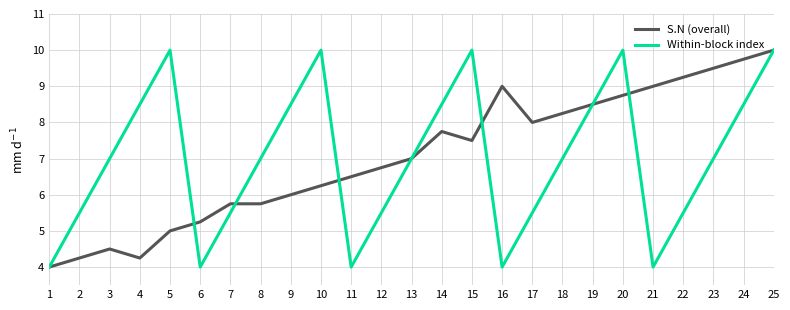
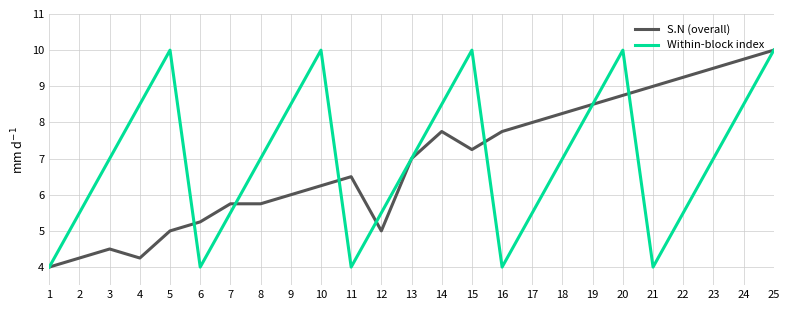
S.N (overall), 12: 6.8 -> 5.0
S.N (overall), 15: 7.5 -> 7.3
S.N (overall), 16: 9.0 -> 7.8
